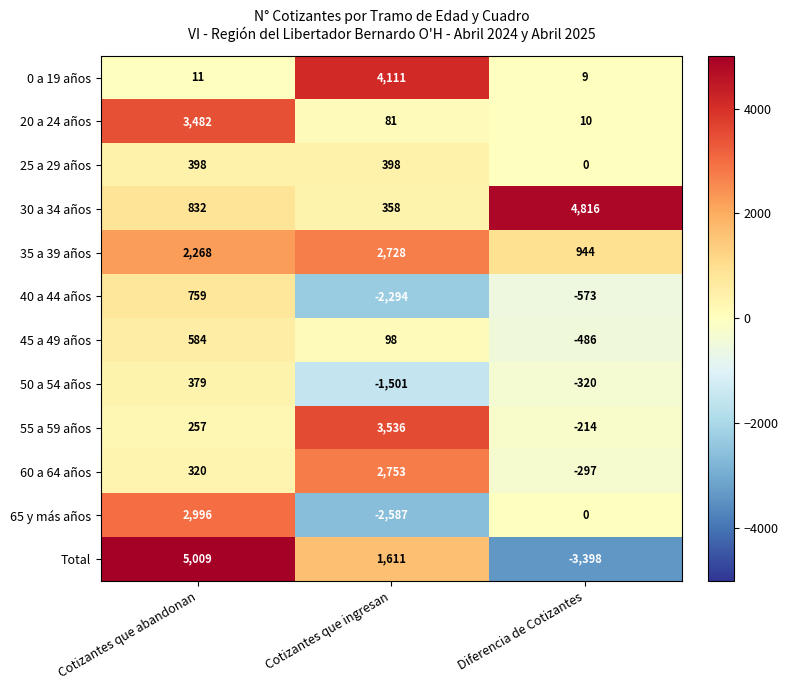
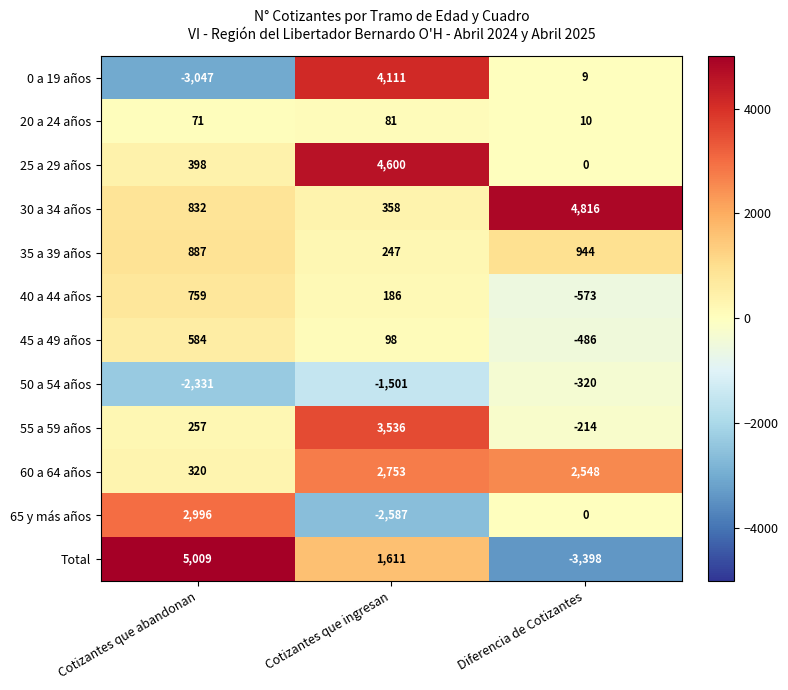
0 a 19 años, Cotizantes que abandonan: 11 -> -3,047
20 a 24 años, Cotizantes que abandonan: 3,482 -> 71
25 a 29 años, Cotizantes que ingresan: 398 -> 4,600
35 a 39 años, Cotizantes que abandonan: 2,268 -> 887
35 a 39 años, Cotizantes que ingresan: 2,728 -> 247
40 a 44 años, Cotizantes que ingresan: -2,294 -> 186
50 a 54 años, Cotizantes que abandonan: 379 -> -2,331
60 a 64 años, Diferencia de Cotizantes: -297 -> 2,548
